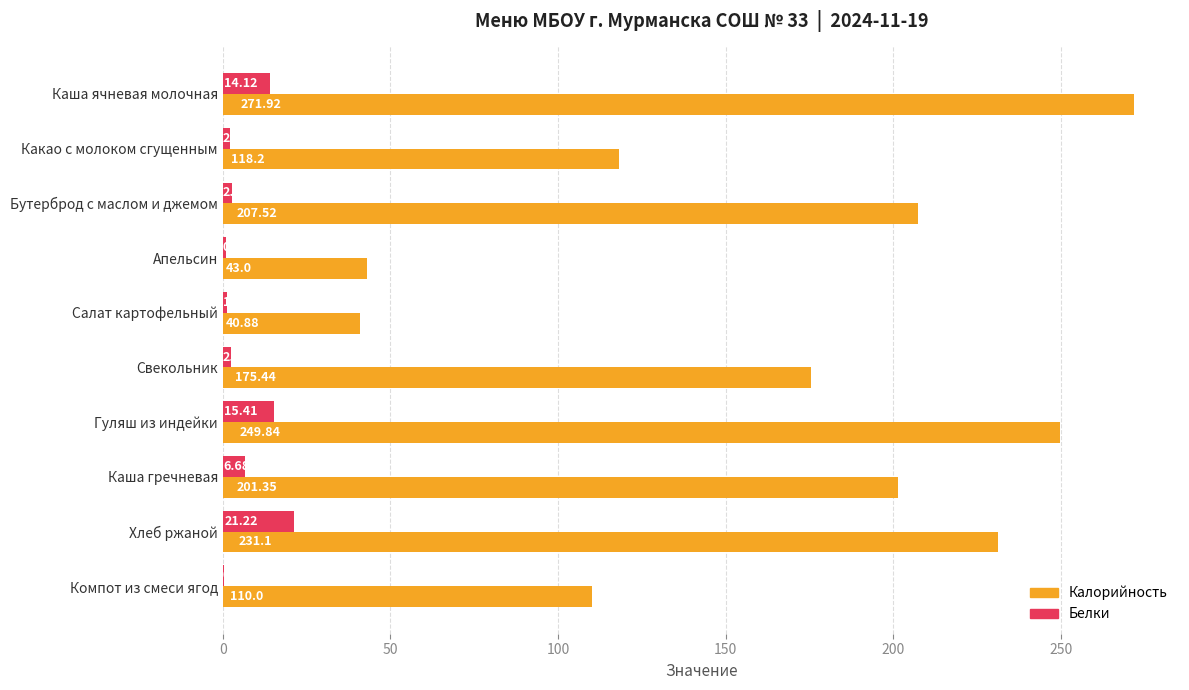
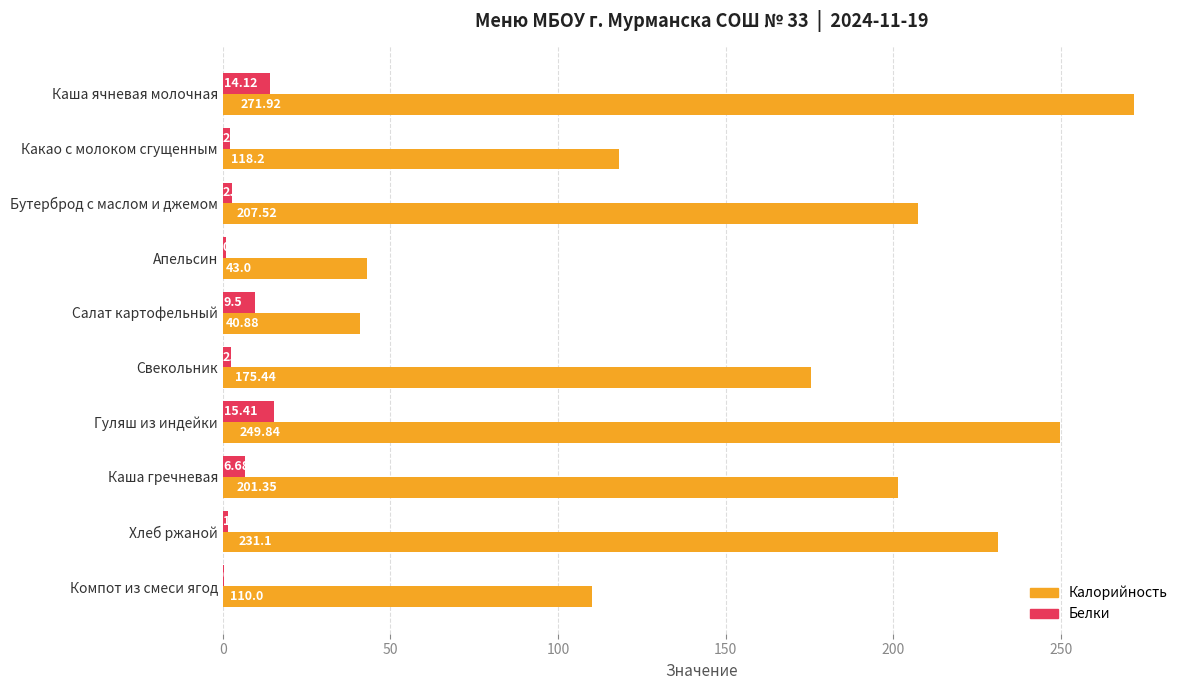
Белки, Салат картофельный: 1 -> 10
Белки, Хлеб ржаной: 21 -> 2
